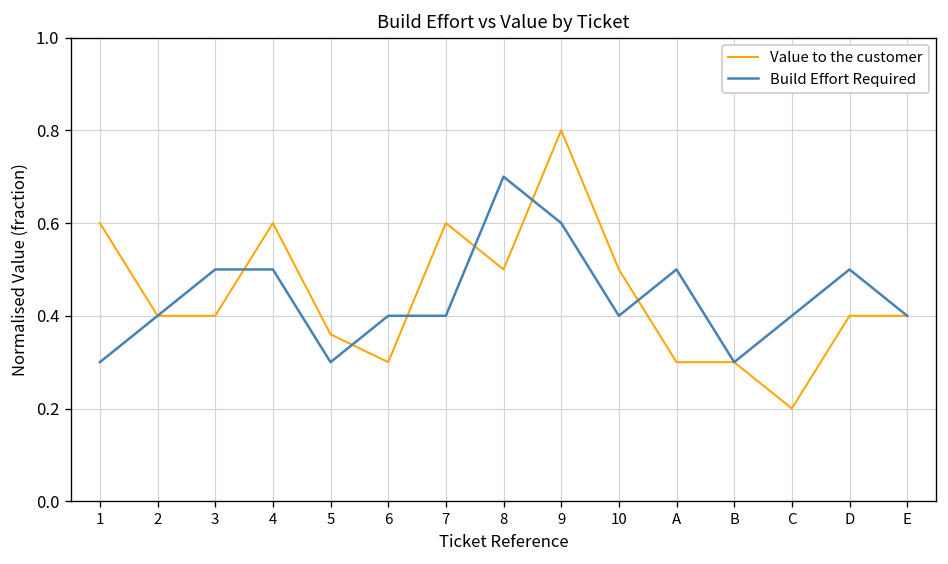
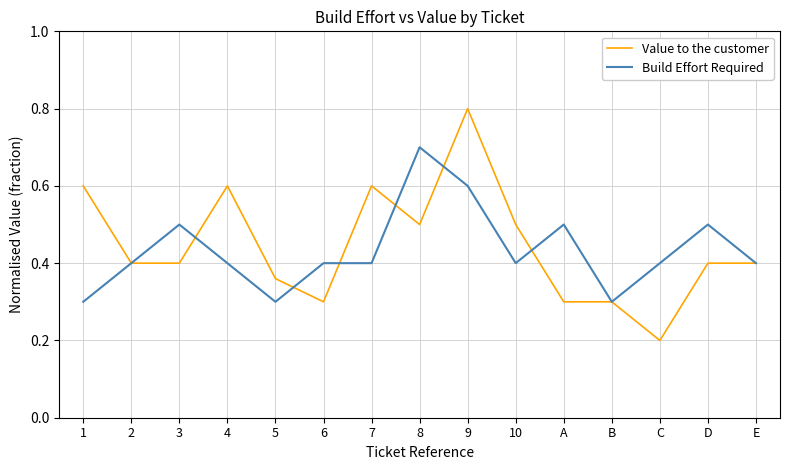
Build Effort Required, 4: 0.50 -> 0.40
